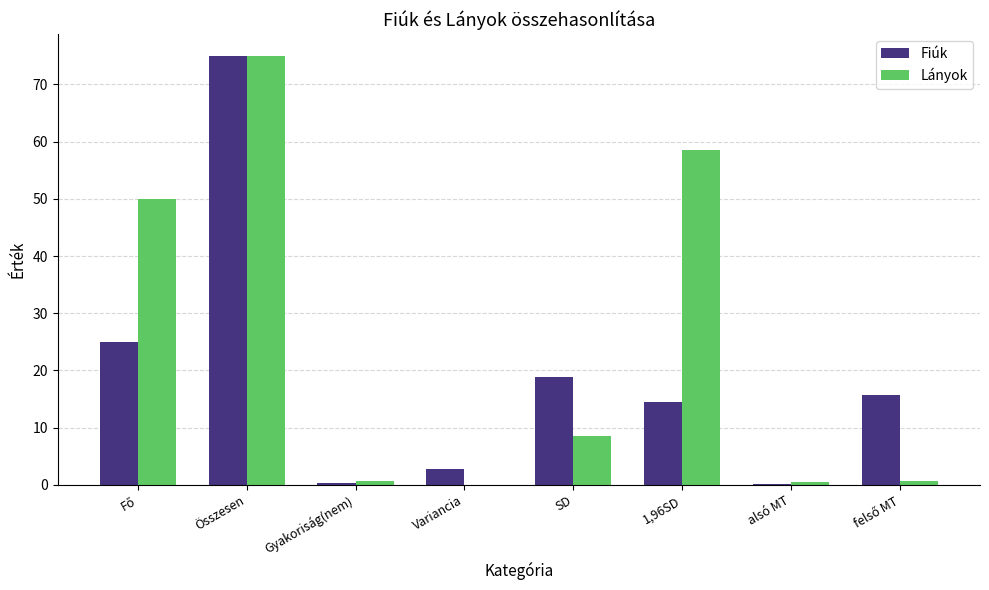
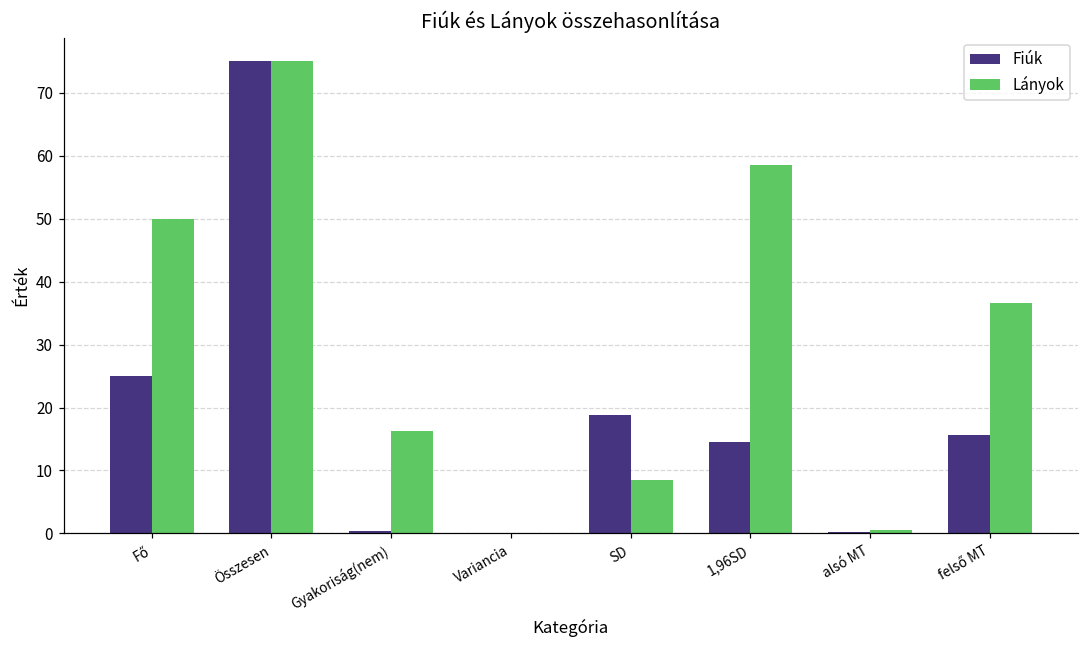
Lányok, Gyakoriság(nem): 1 -> 16
Fiúk, Variancia: 3 -> 0
Lányok, felső MT: 1 -> 37
